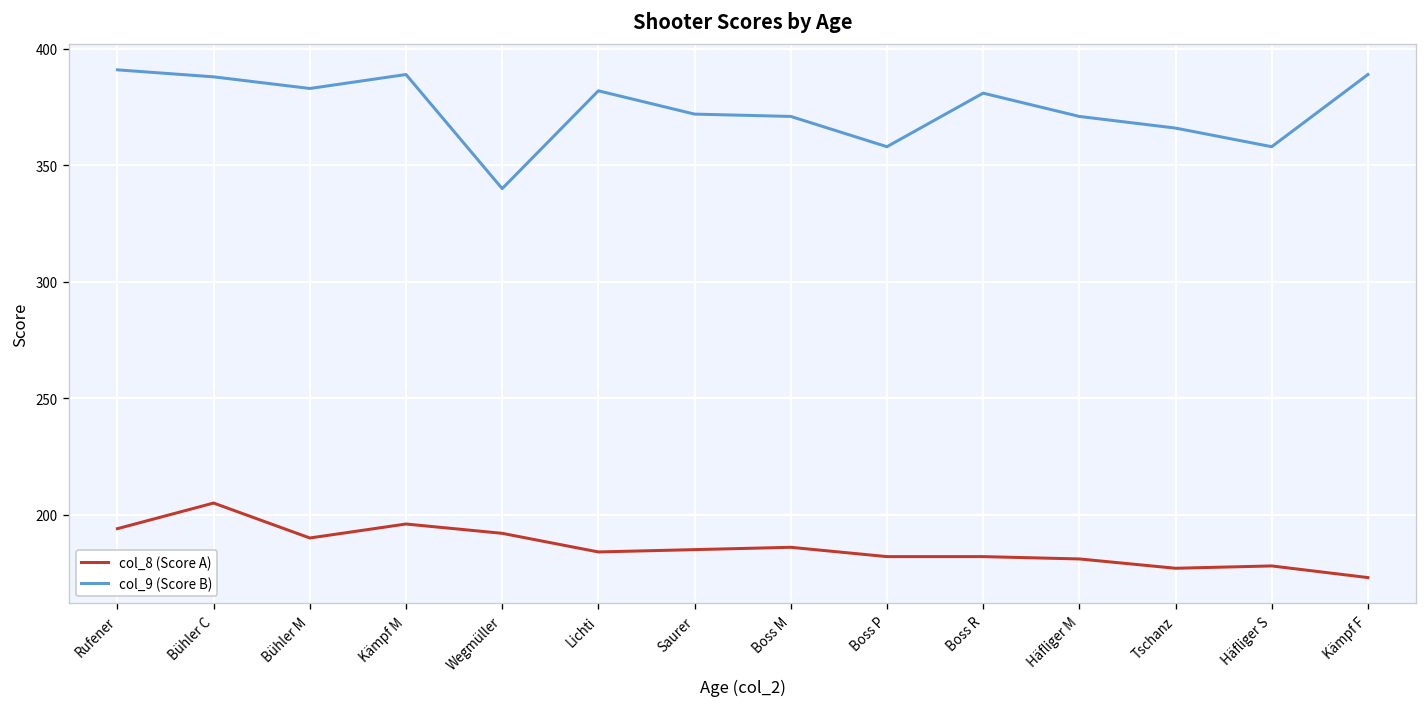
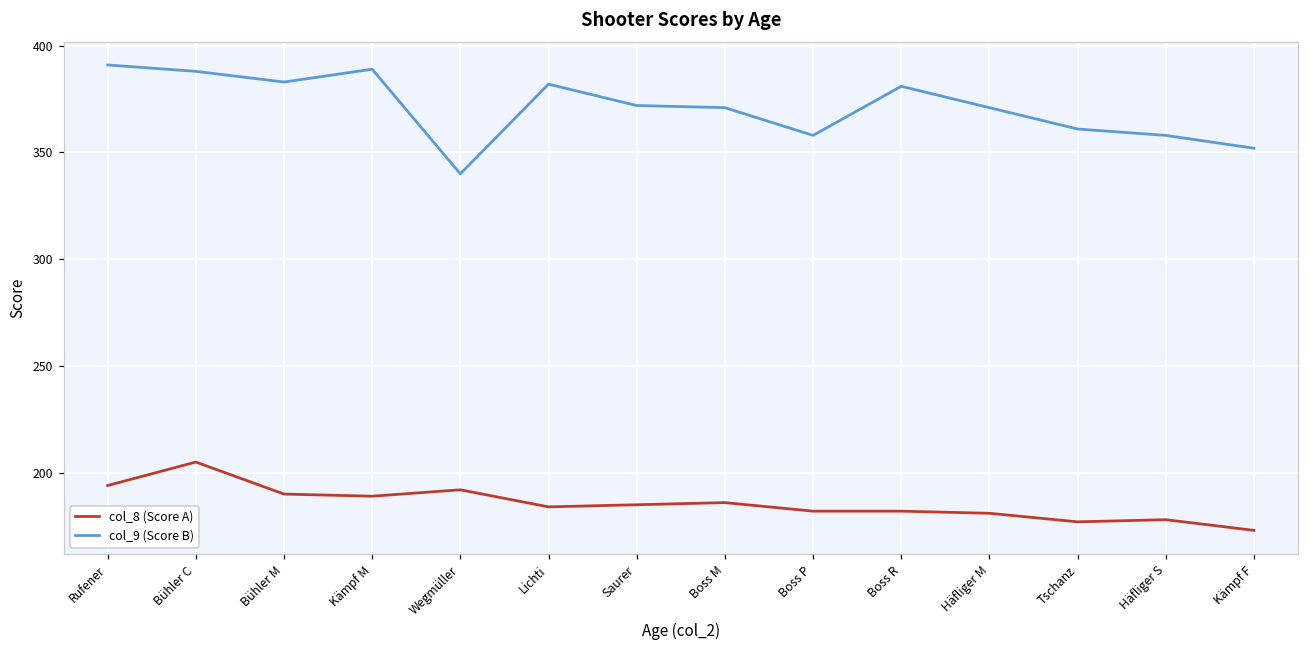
col_8 (Score A), Kämpf M: 196 -> 189
col_9 (Score B), Tschanz: 366 -> 361
col_9 (Score B), Kämpf F: 389 -> 352
